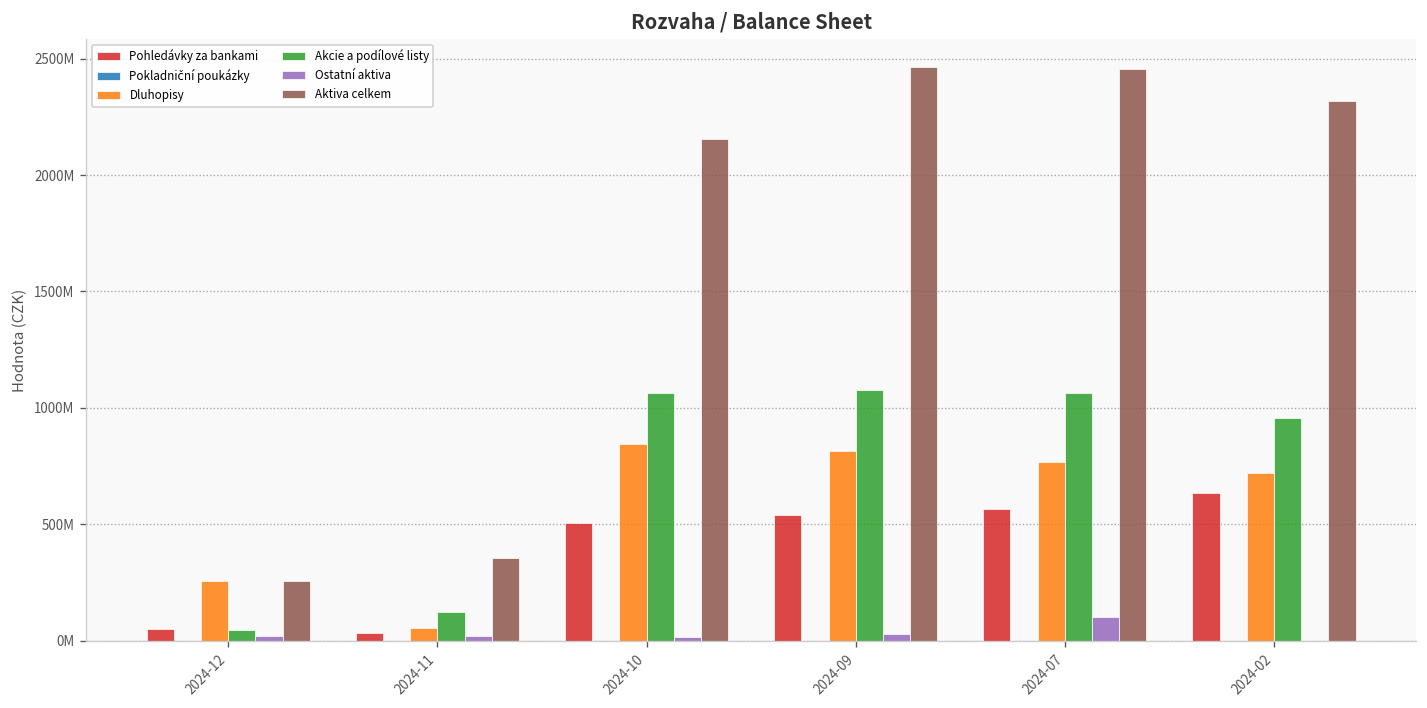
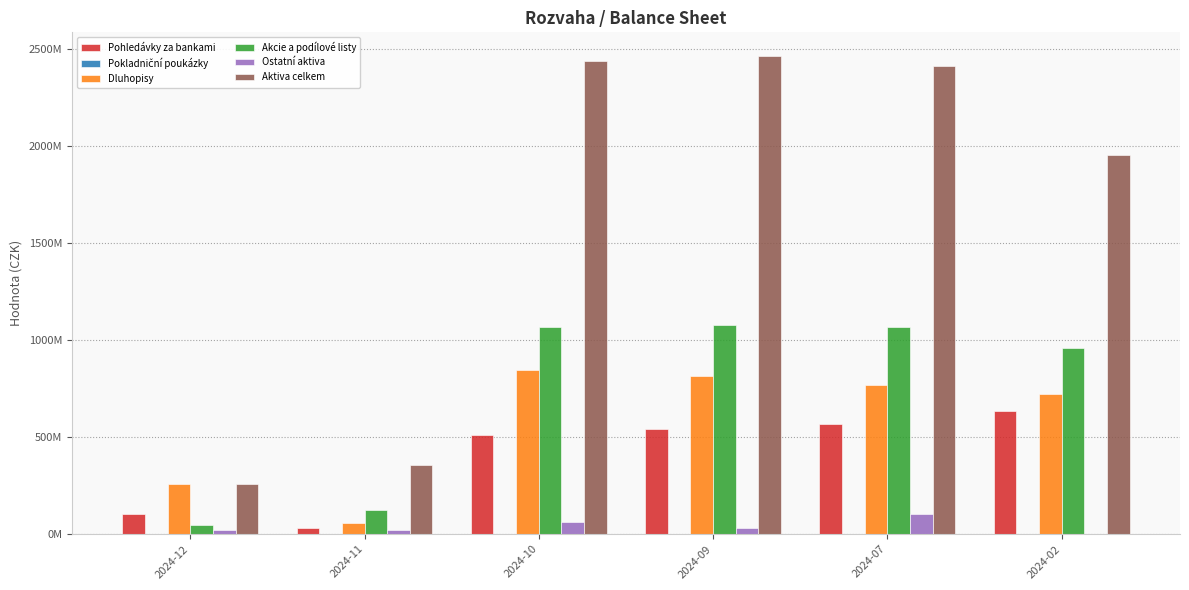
Pohledávky za bankami, 2024-12: 50000000 -> 100000000
Ostatní aktiva, 2024-10: 20000000 -> 60000000
Aktiva celkem, 2024-10: 2150000000 -> 2440000000
Aktiva celkem, 2024-07: 2450000000 -> 2410000000
Aktiva celkem, 2024-02: 2320000000 -> 1950000000
